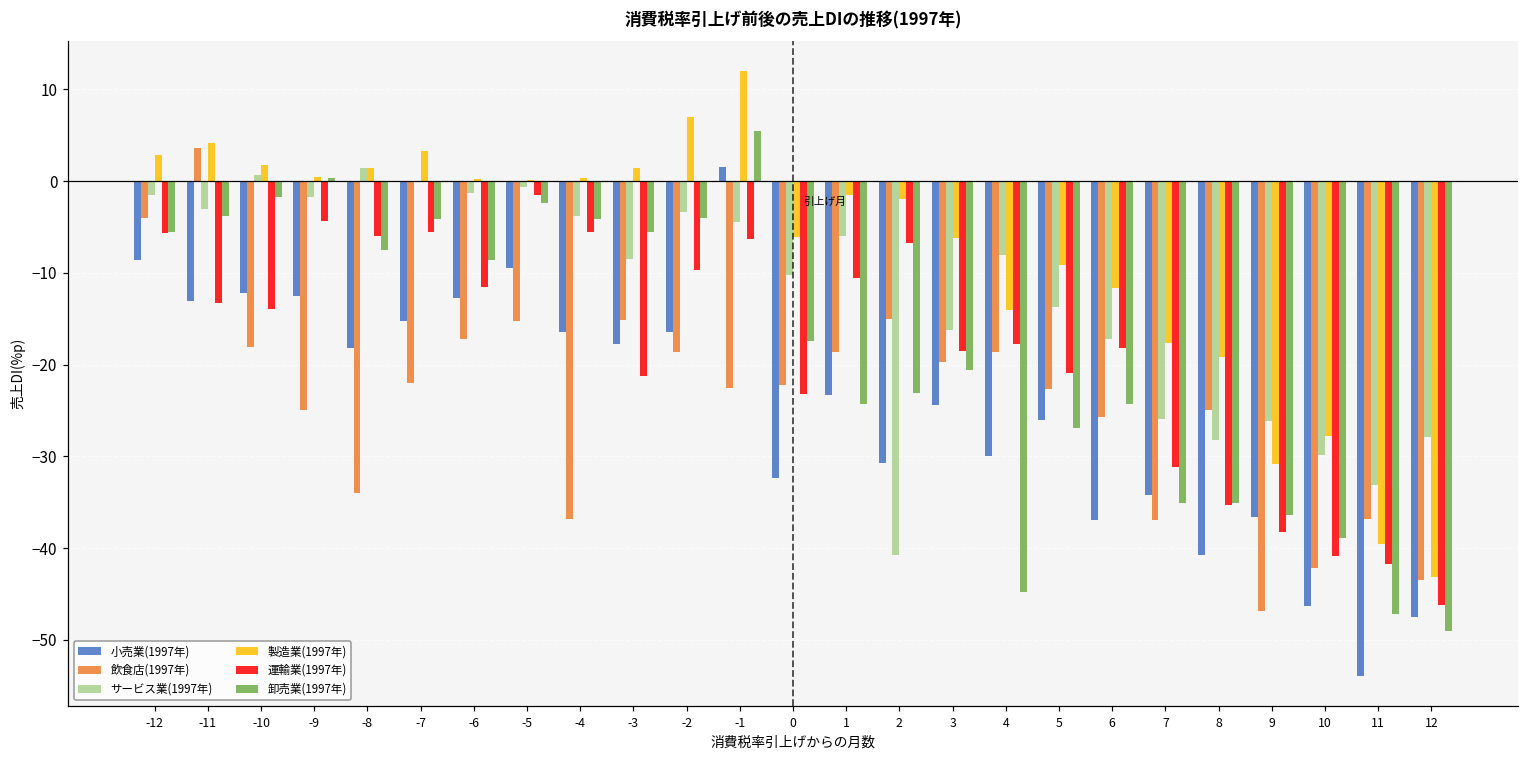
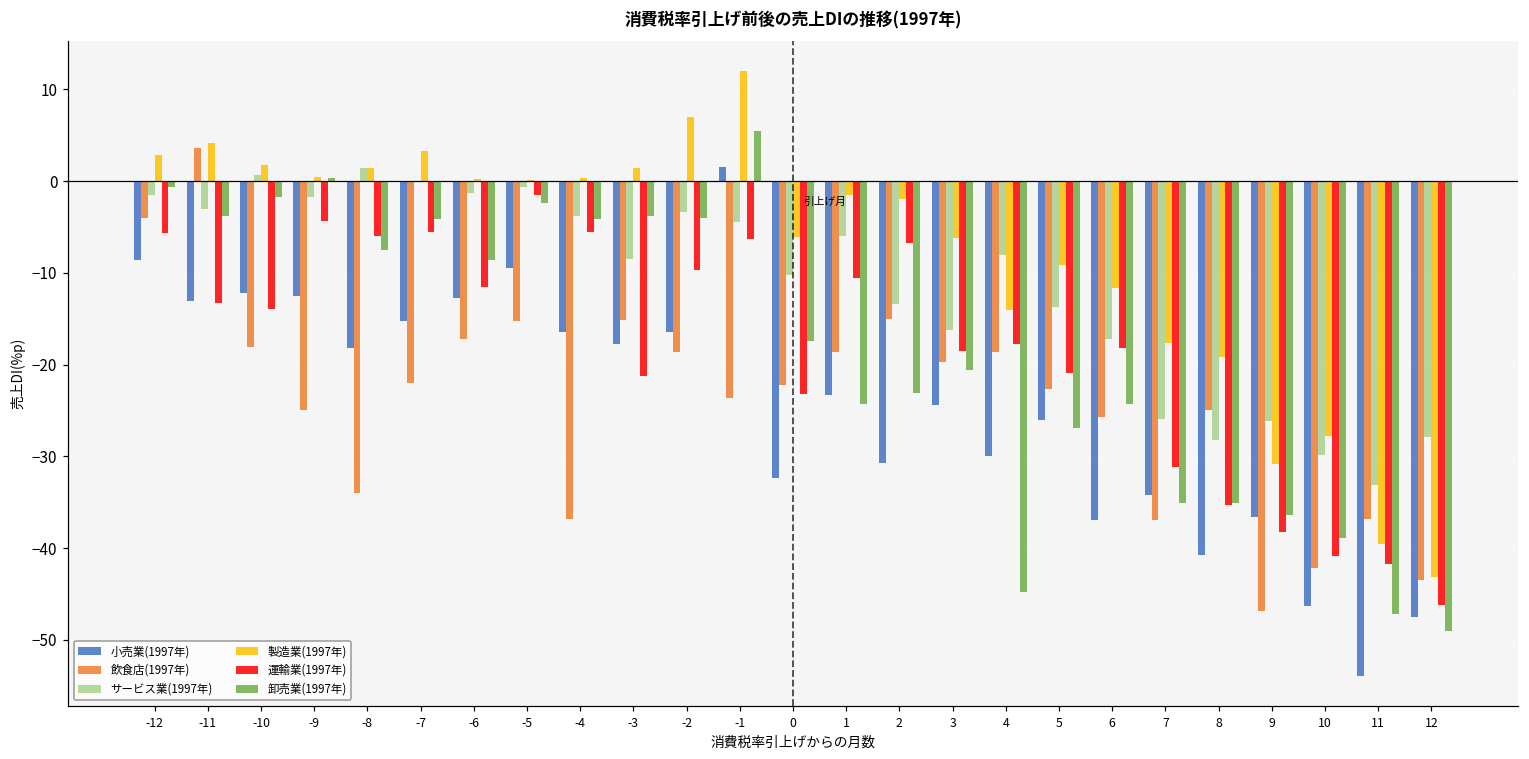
卸売業(1997年), -12: -6 -> -1
卸売業(1997年), -3: -6 -> -4
飲食店(1997年), -1: -23 -> -24
サービス業(1997年), 2: -41 -> -13
